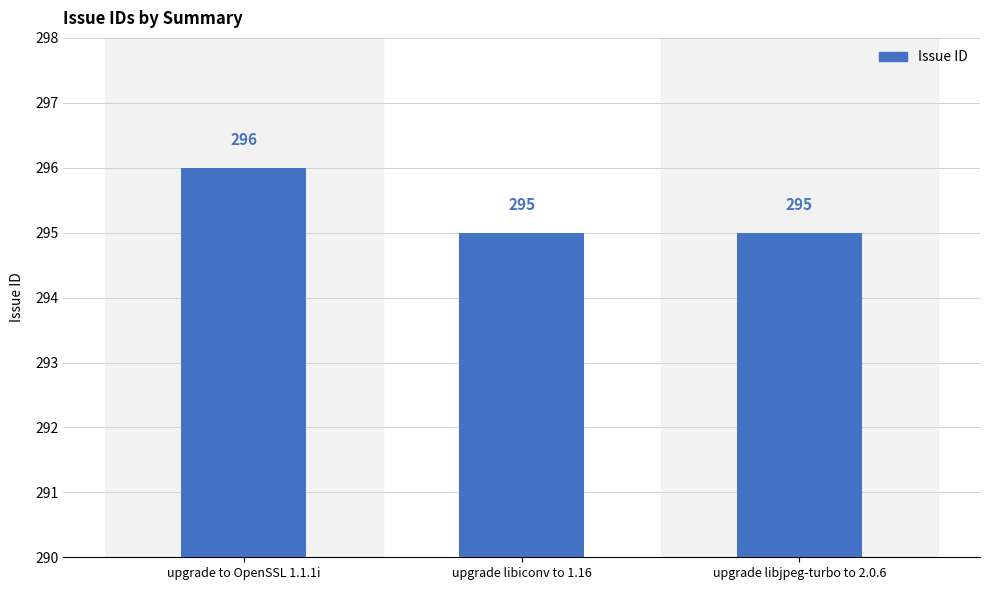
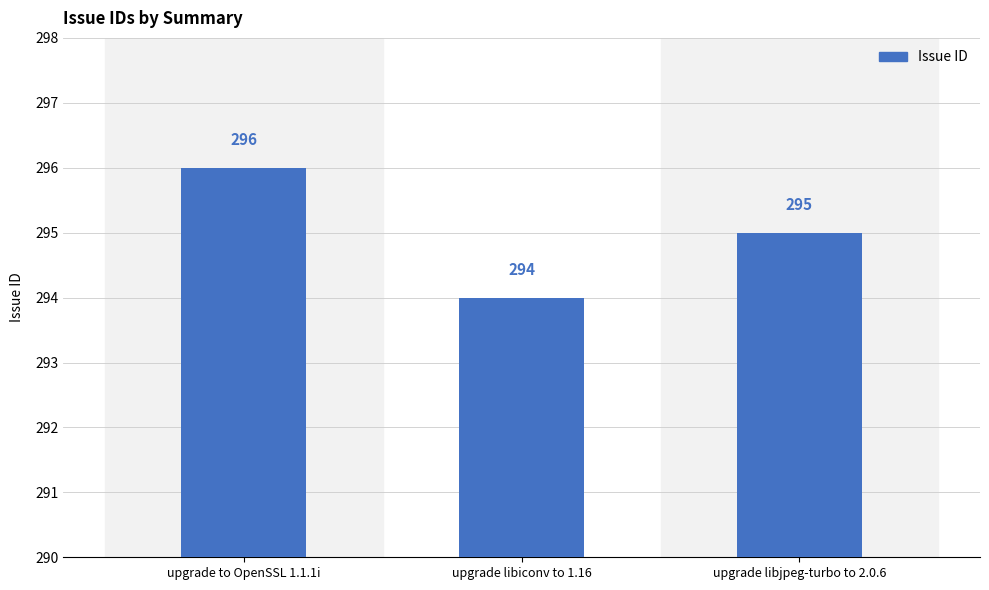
upgrade libiconv to 1.16: 295 -> 294
